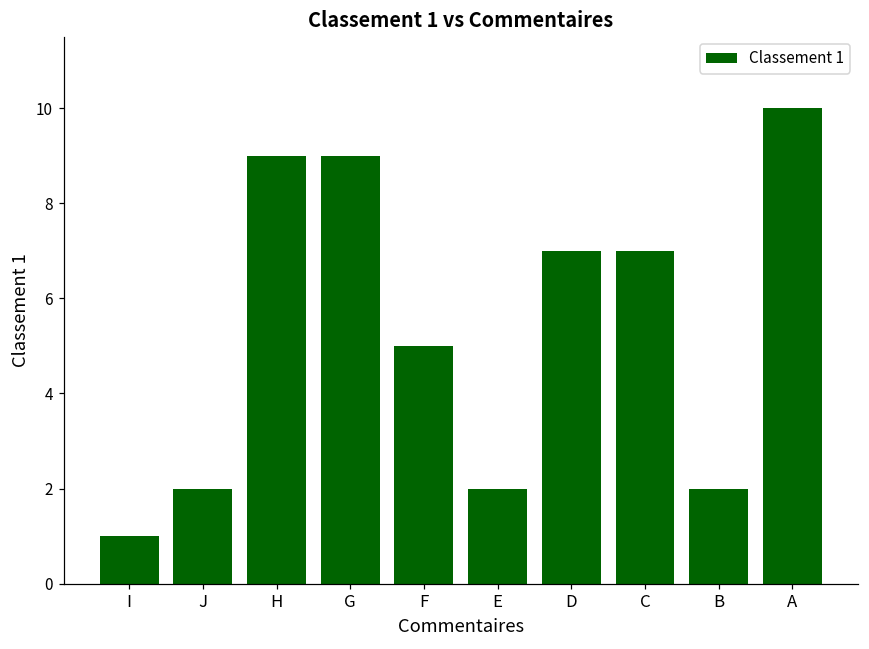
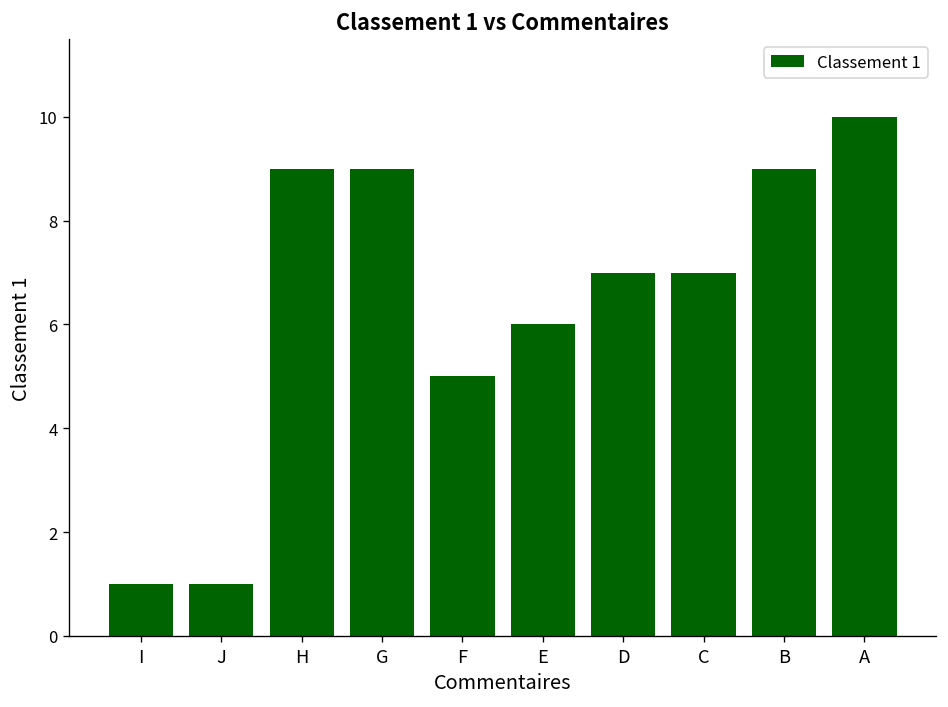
J: 2 -> 1
E: 2 -> 6
B: 2 -> 9
